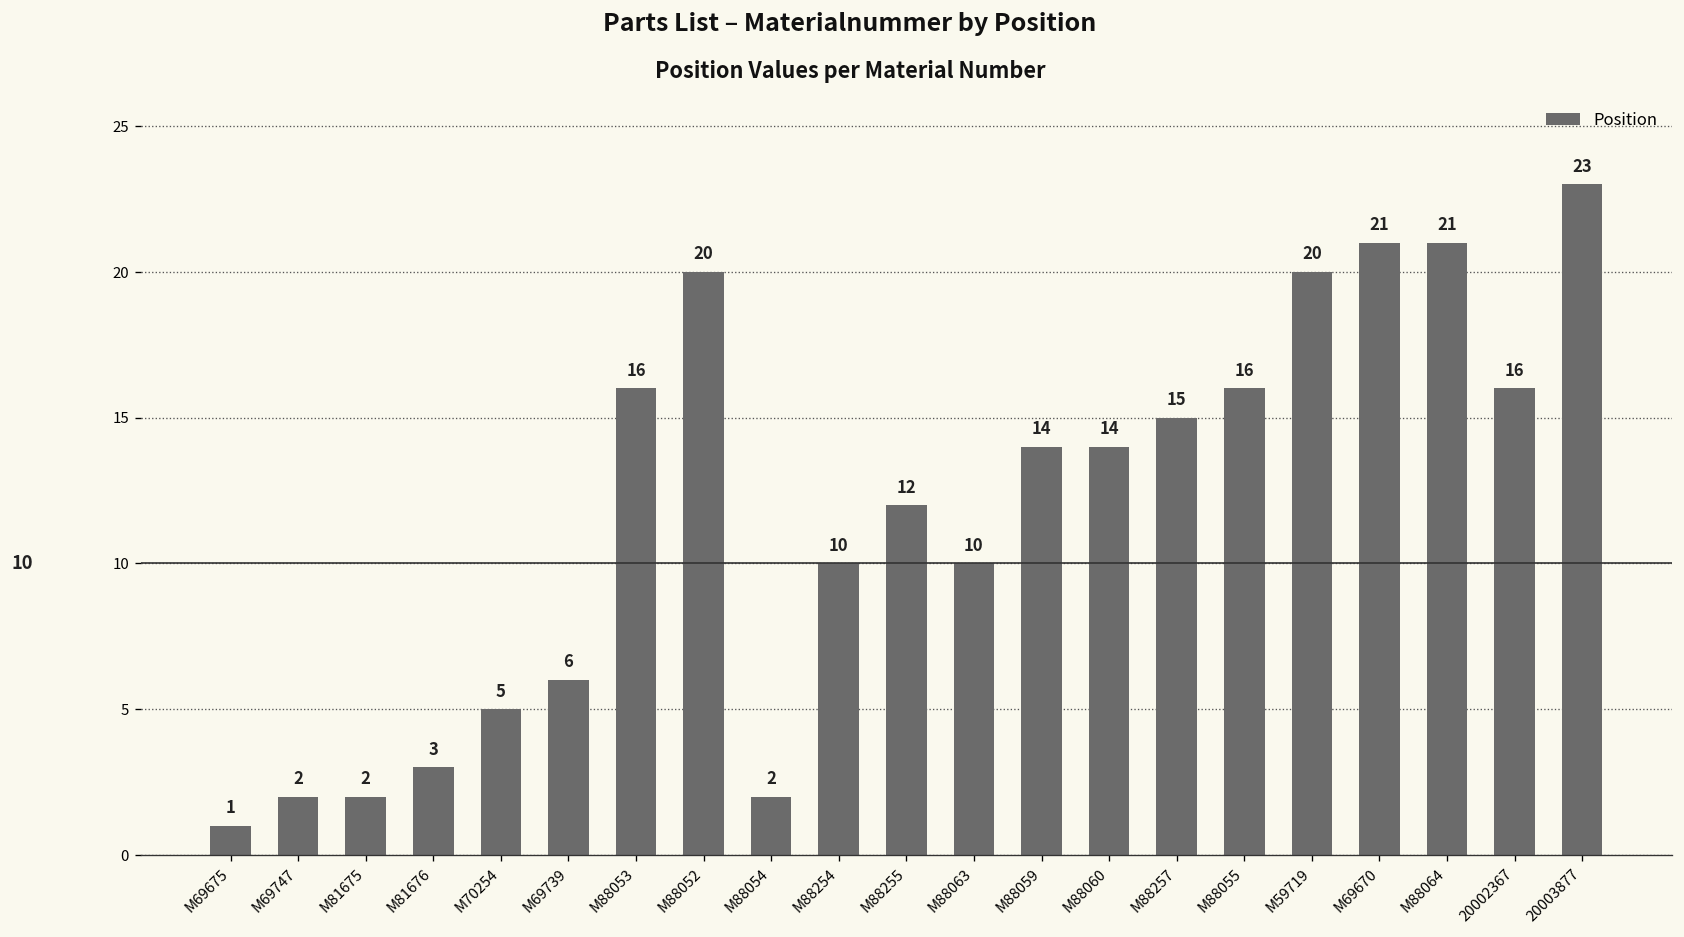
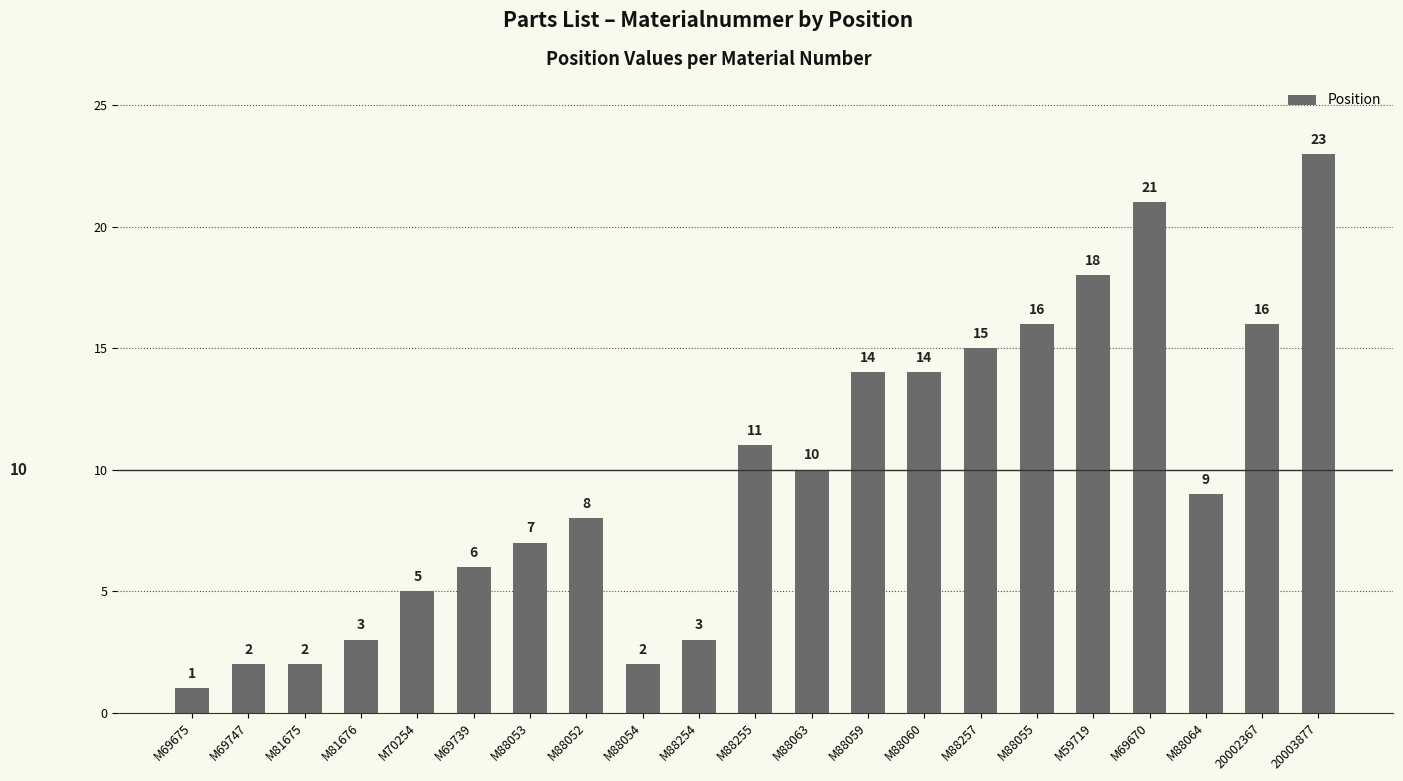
M88053: 16 -> 7
M88052: 20 -> 8
M88254: 10 -> 3
M88255: 12 -> 11
M59719: 20 -> 18
M88064: 21 -> 9
